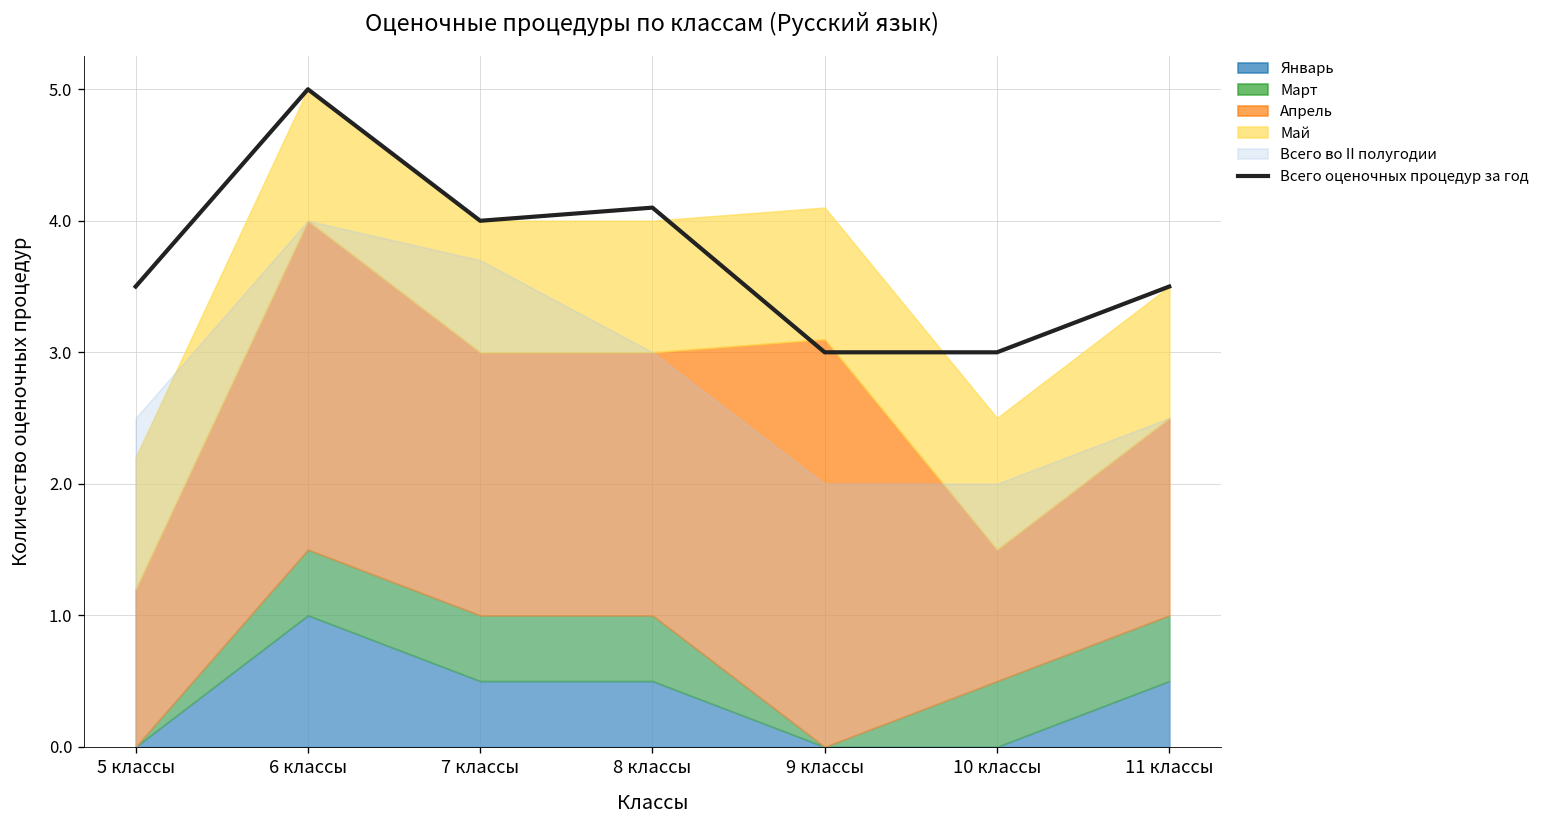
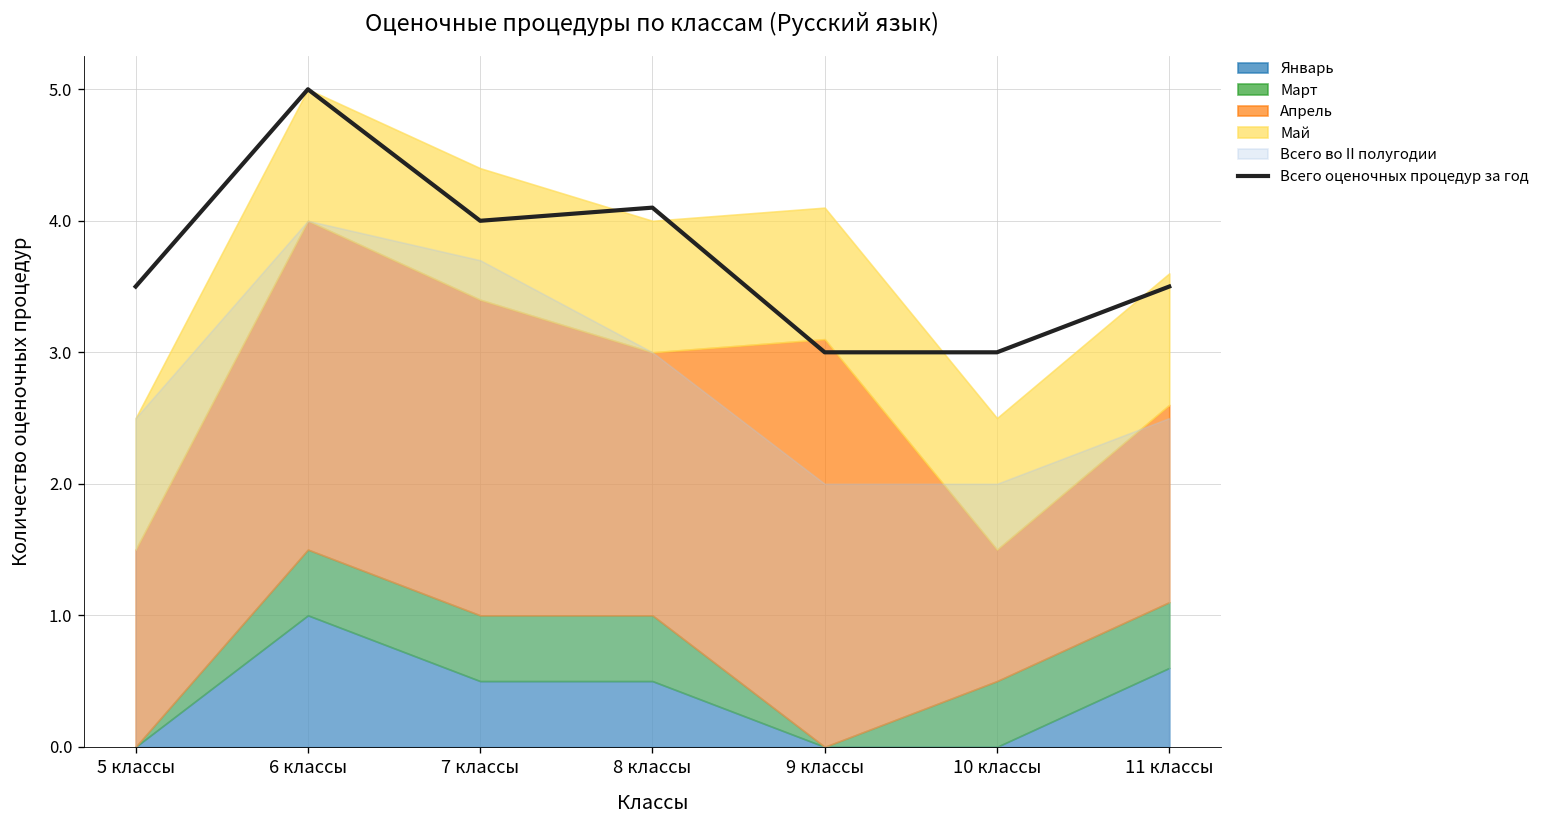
Апрель, 5 классы: 1.2 -> 1.5
Апрель, 7 классы: 2.0 -> 2.4
Январь, 11 классы: 0.5 -> 0.6
